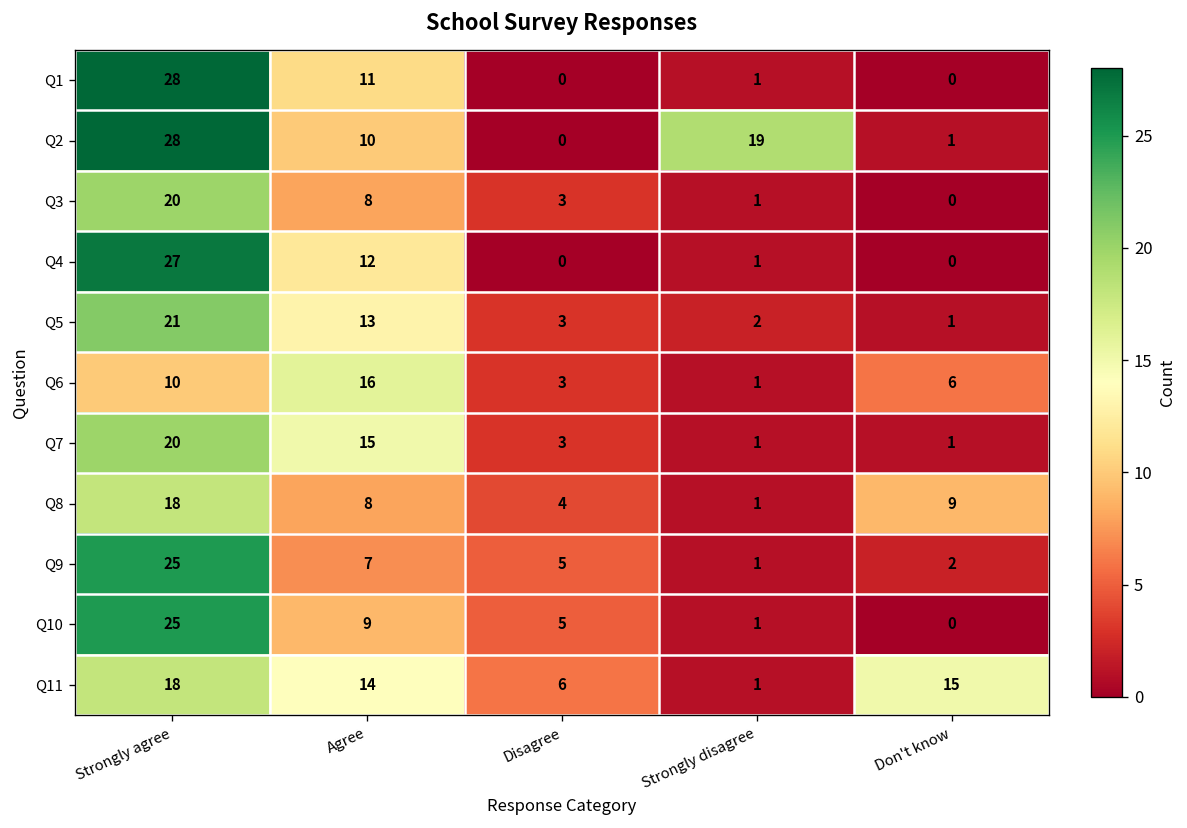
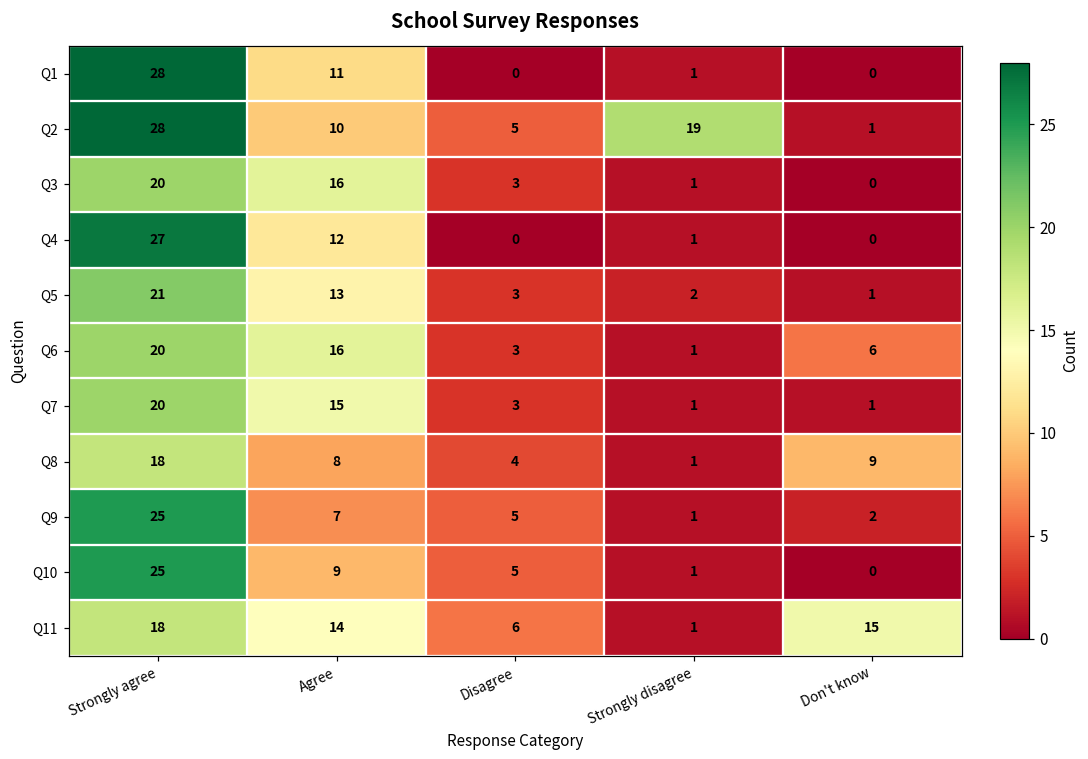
Q2, Disagree: 0 -> 5
Q3, Agree: 8 -> 16
Q6, Strongly agree: 10 -> 20
